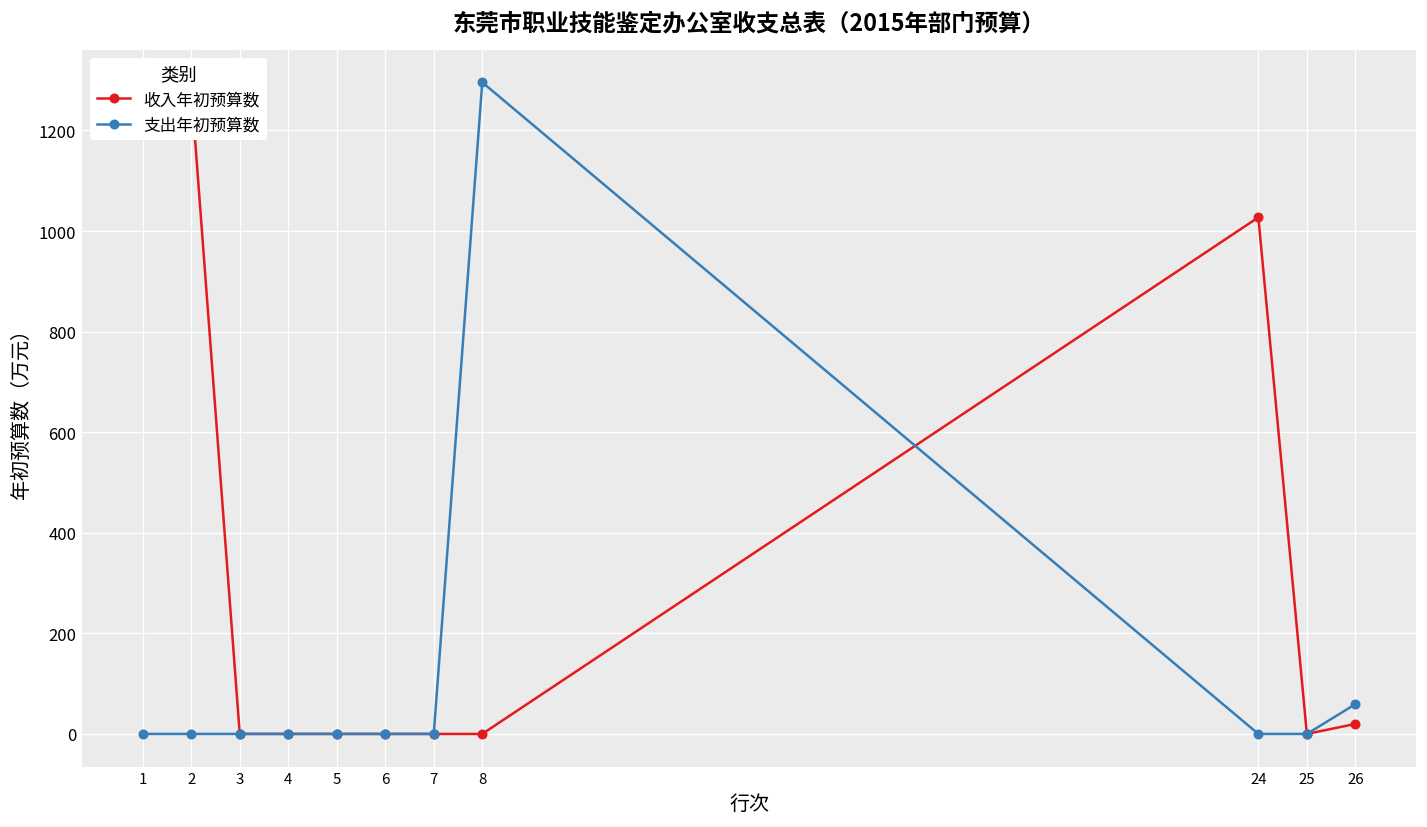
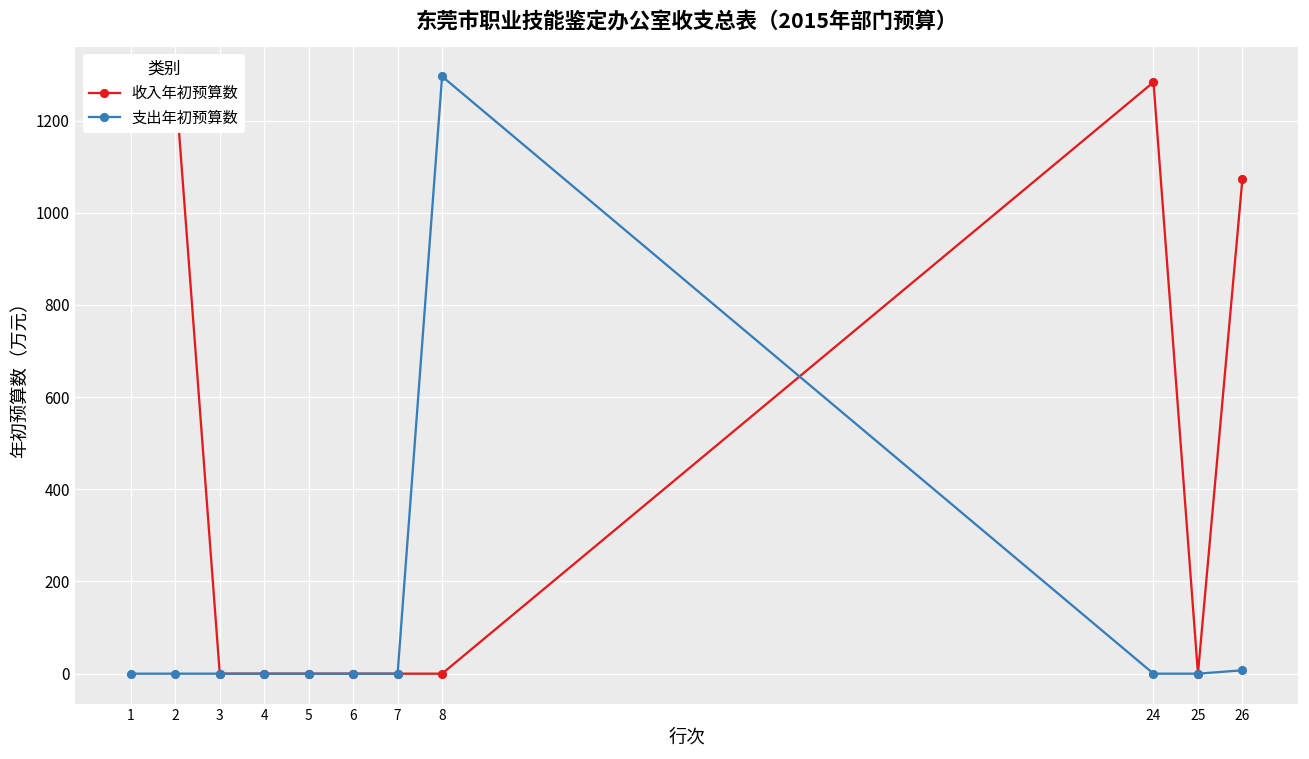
收入年初预算数, 24: 1030 -> 1280
收入年初预算数, 26: 20 -> 1070
支出年初预算数, 26: 60 -> 10
